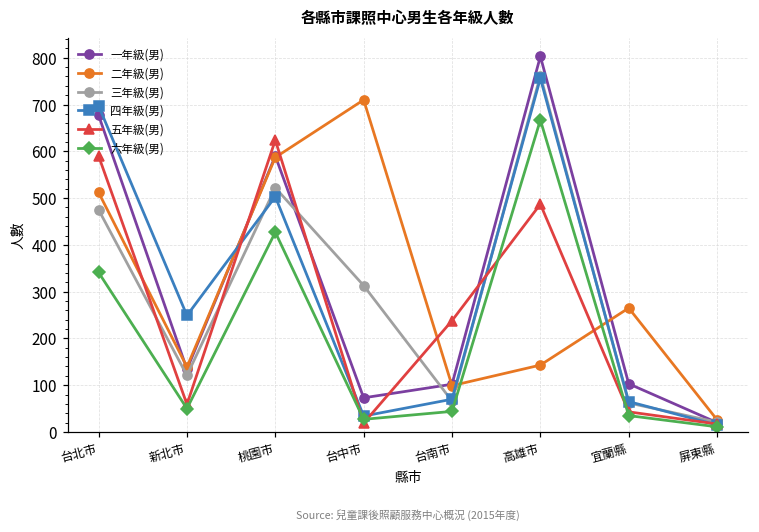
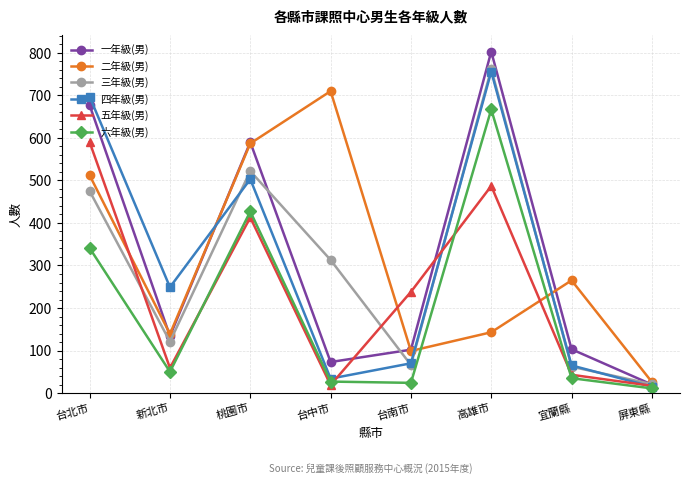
五年級(男), 桃園市: 620 -> 410
六年級(男), 台南市: 40 -> 20
